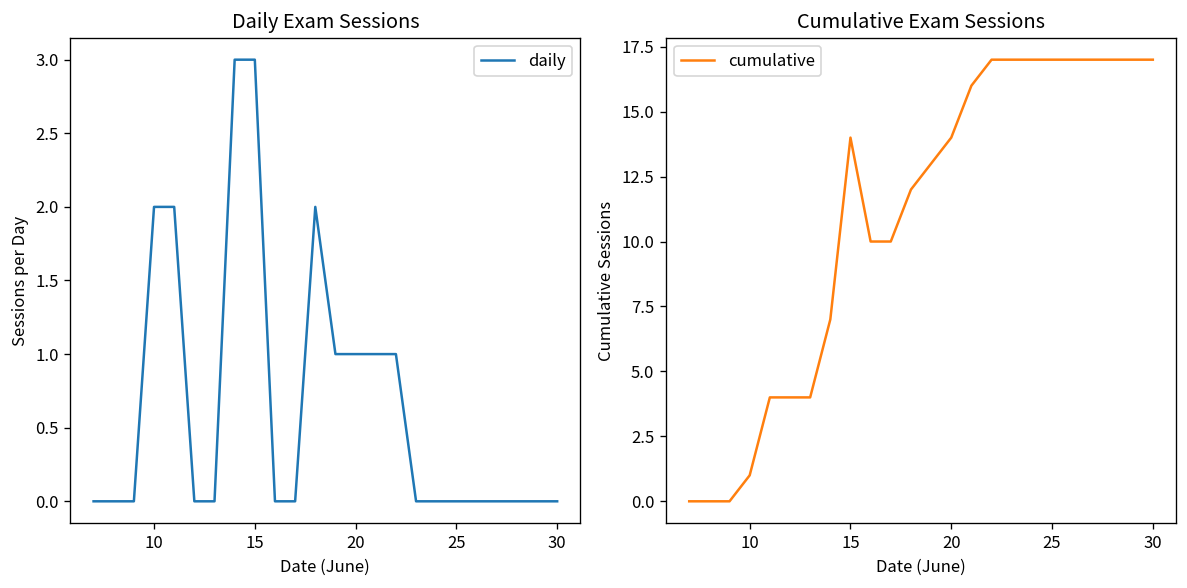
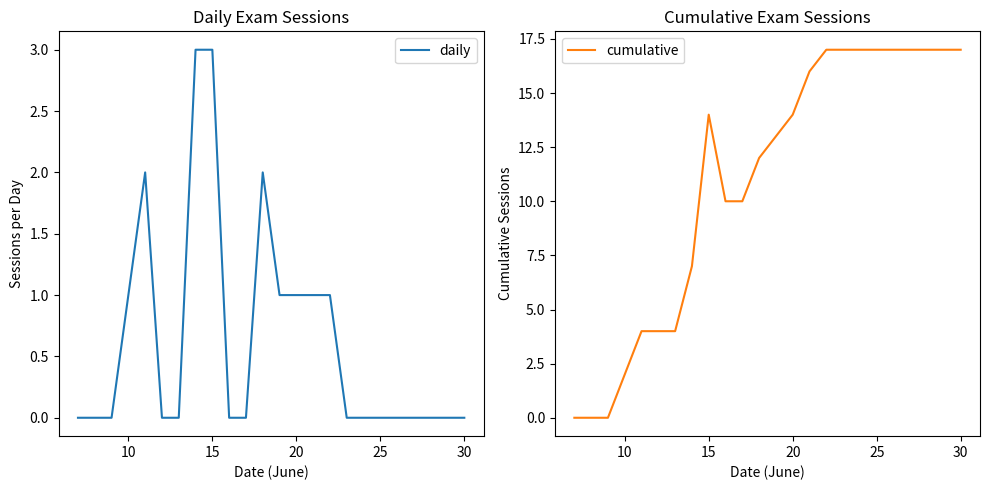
Daily Exam Sessions, 10: 2 -> 1
Cumulative Exam Sessions, 10: 1 -> 2
